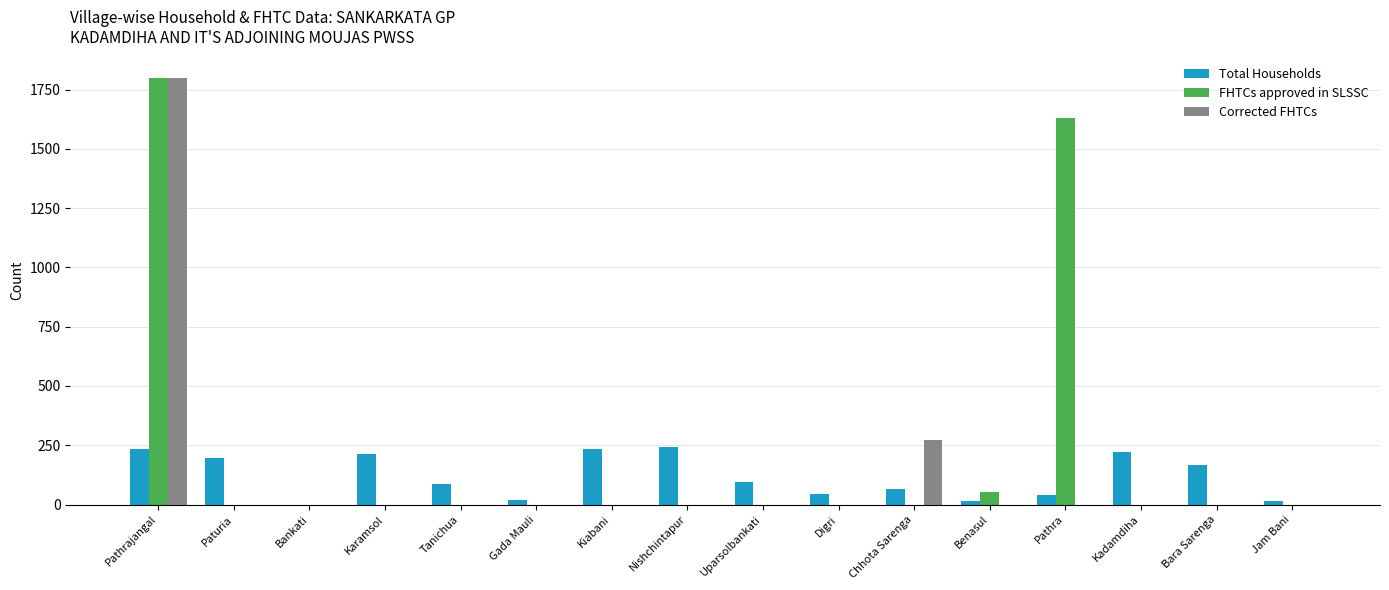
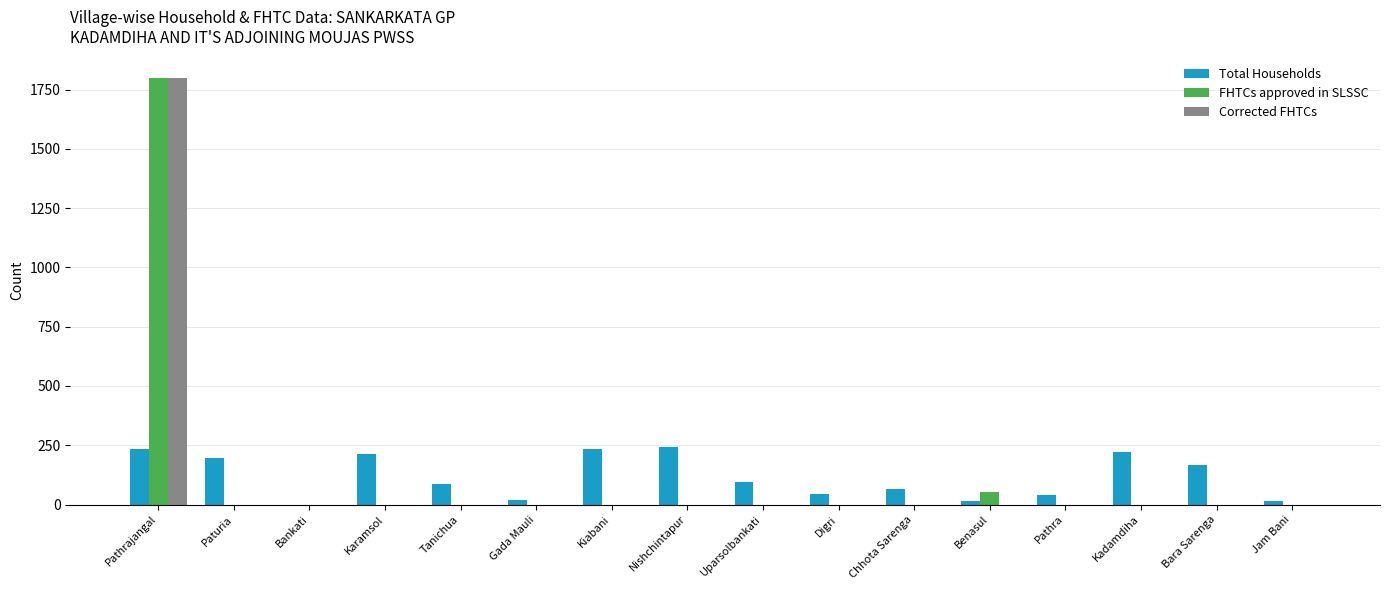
Corrected FHTCs, Chhota Sarenga: 270 -> 0
FHTCs approved in SLSSC, Pathra: 1630 -> 0
